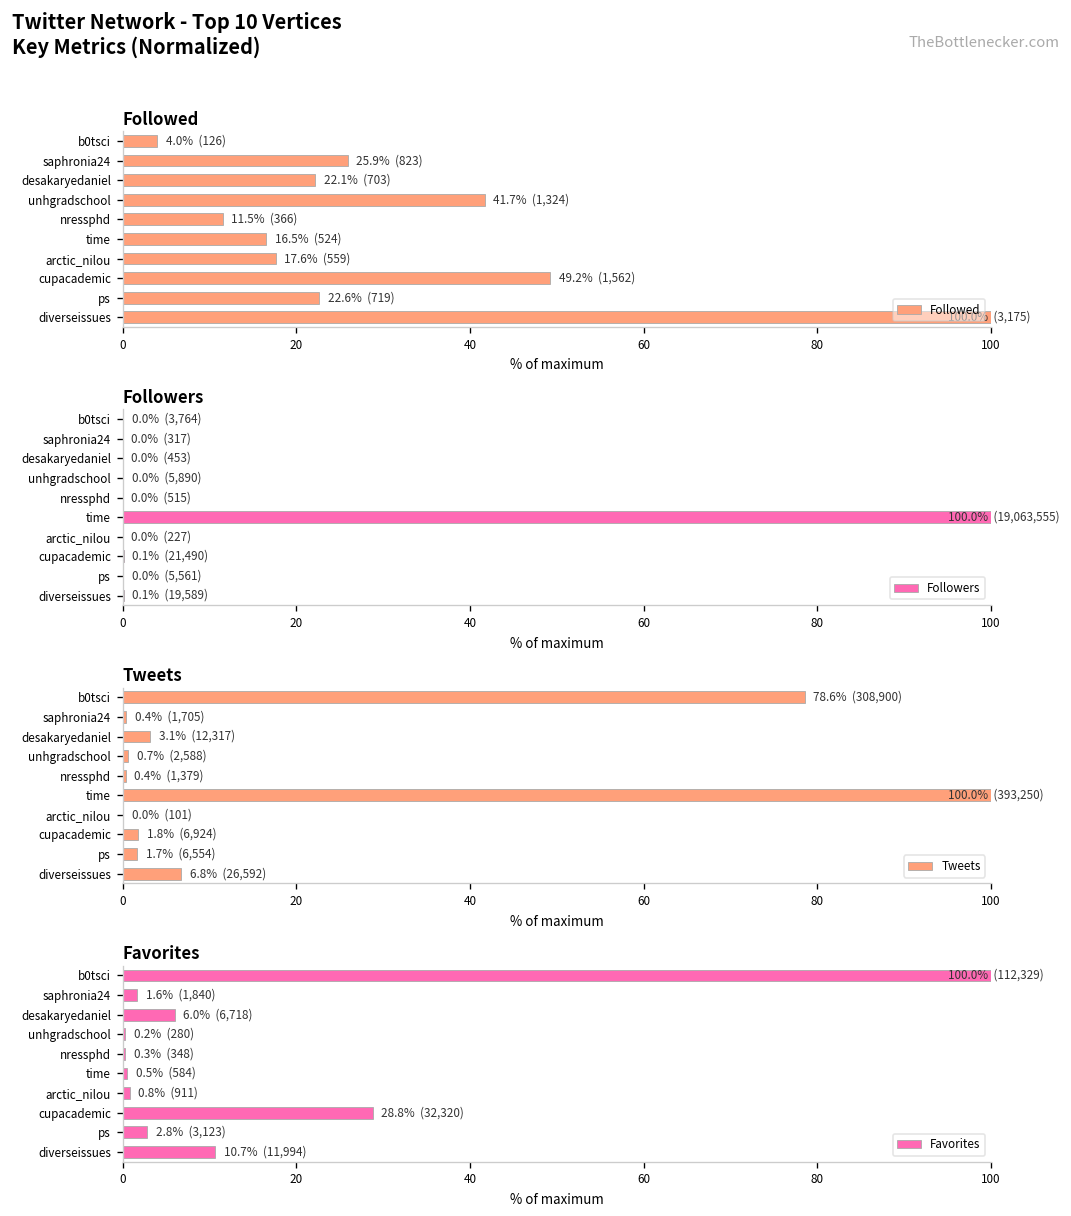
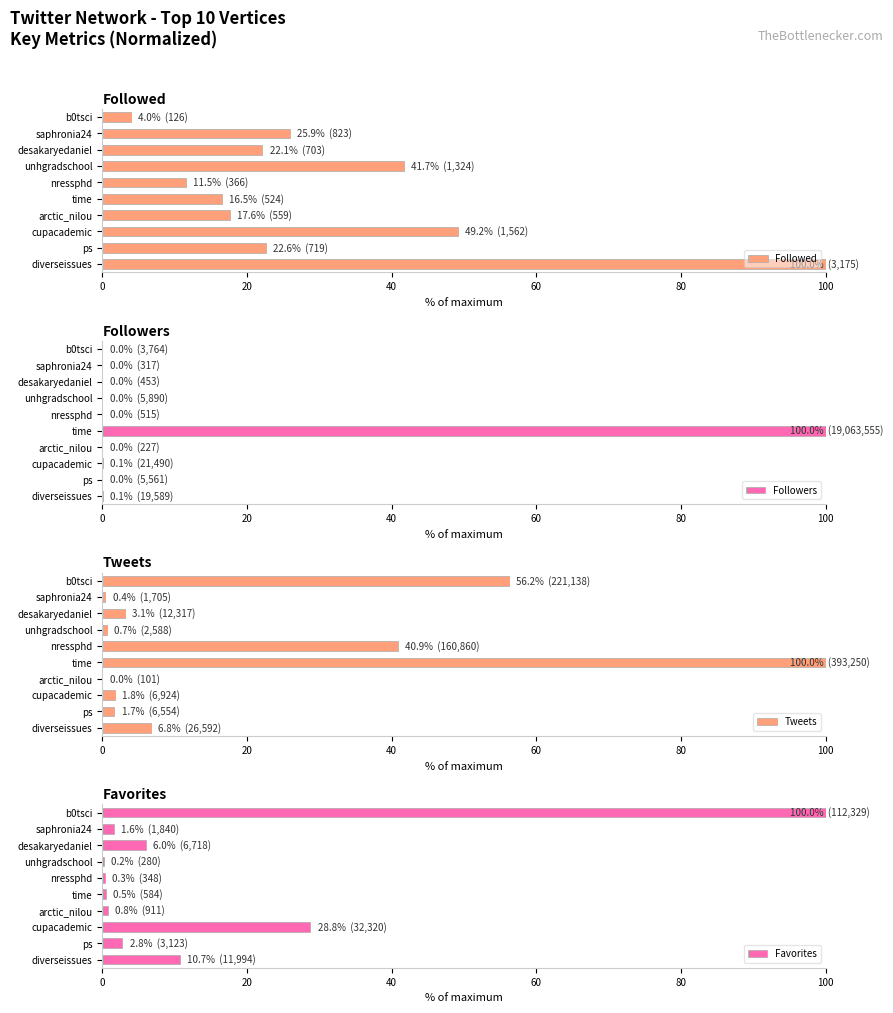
Tweets, b0tsci: 78.6% (308,900) -> 56.2% (221,138)
Tweets, nressphd: 0.4% (1,379) -> 40.9% (160,860)
